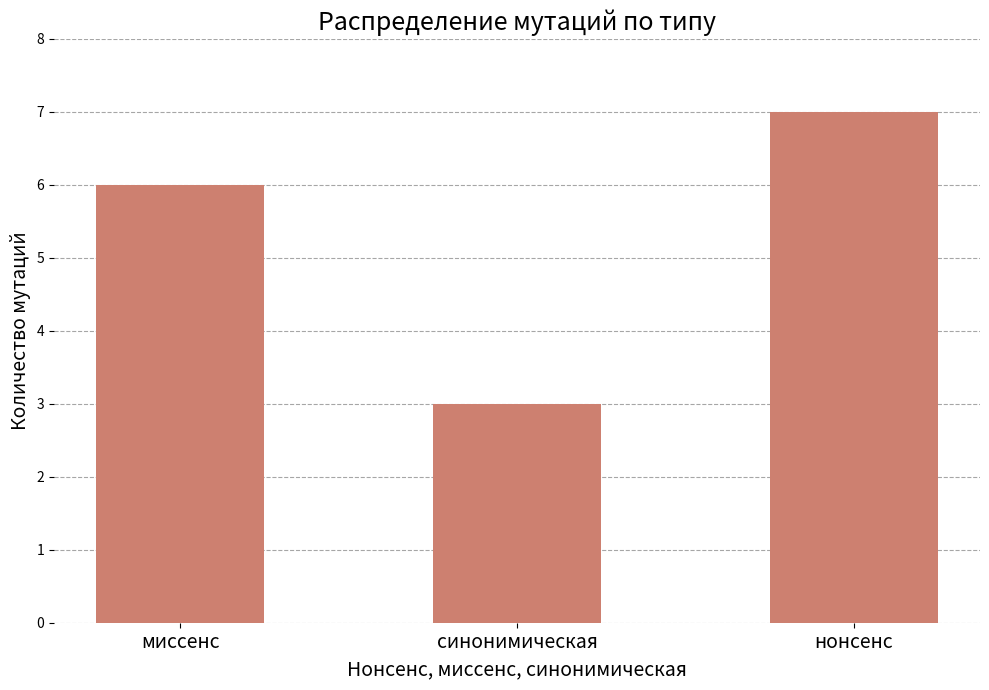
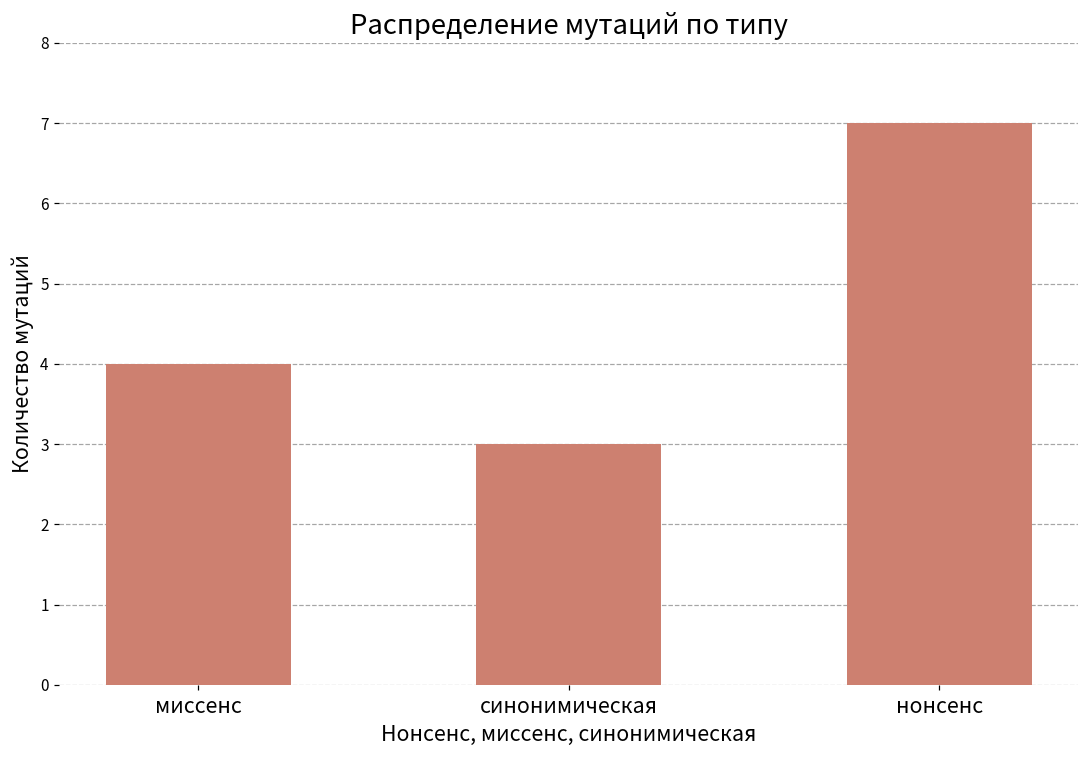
миссенс: 6 -> 4
